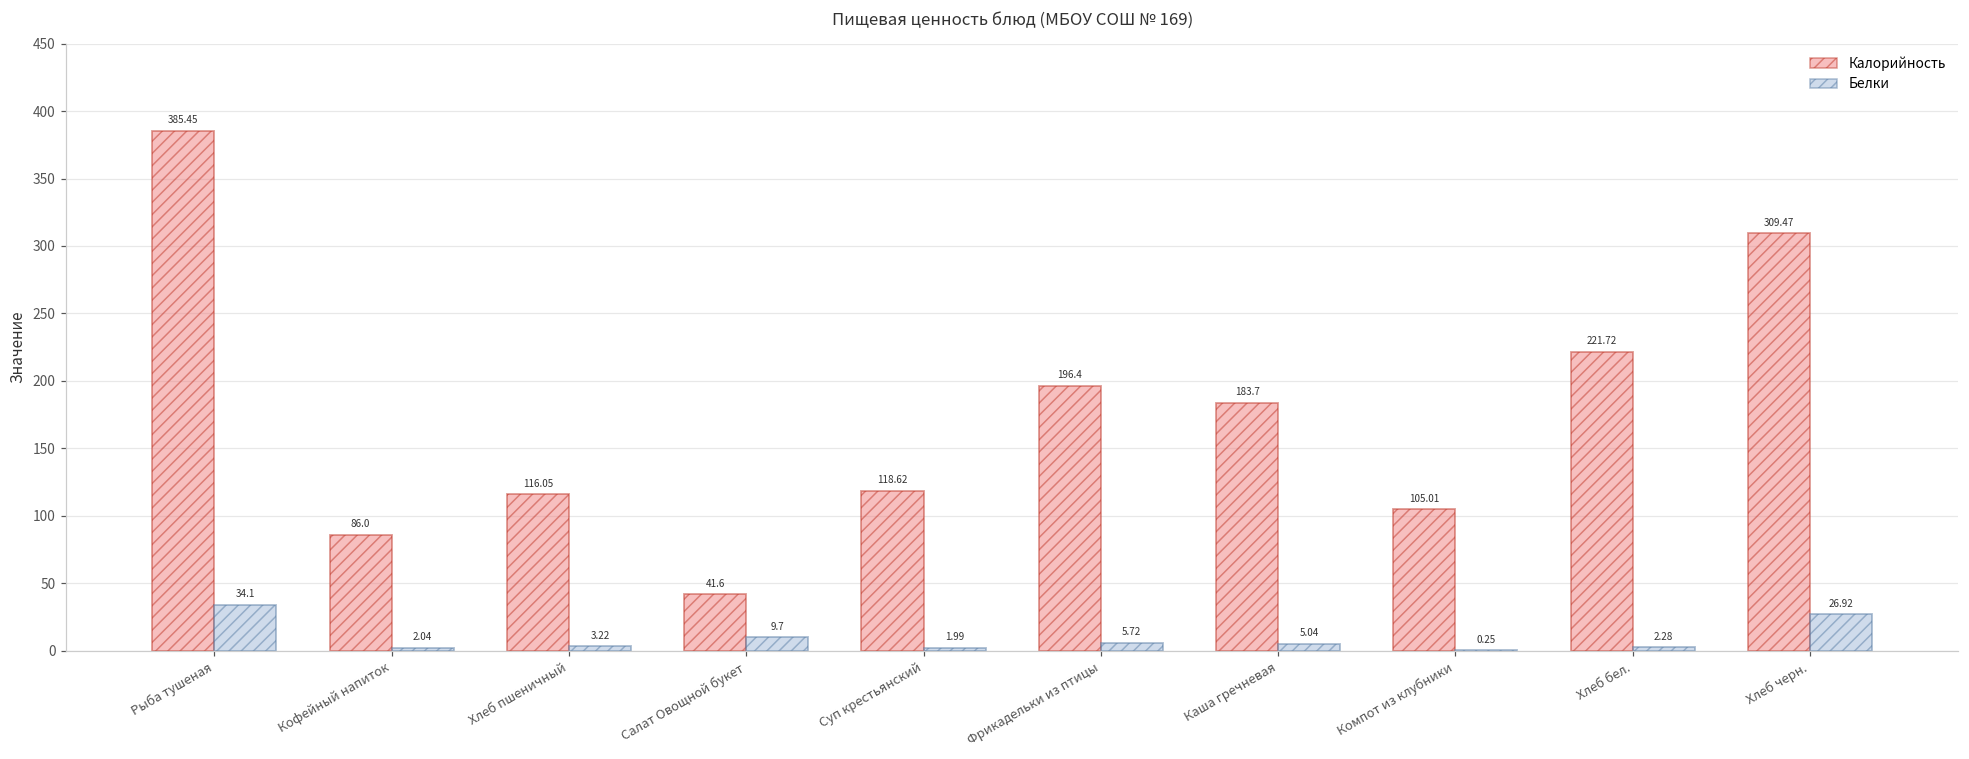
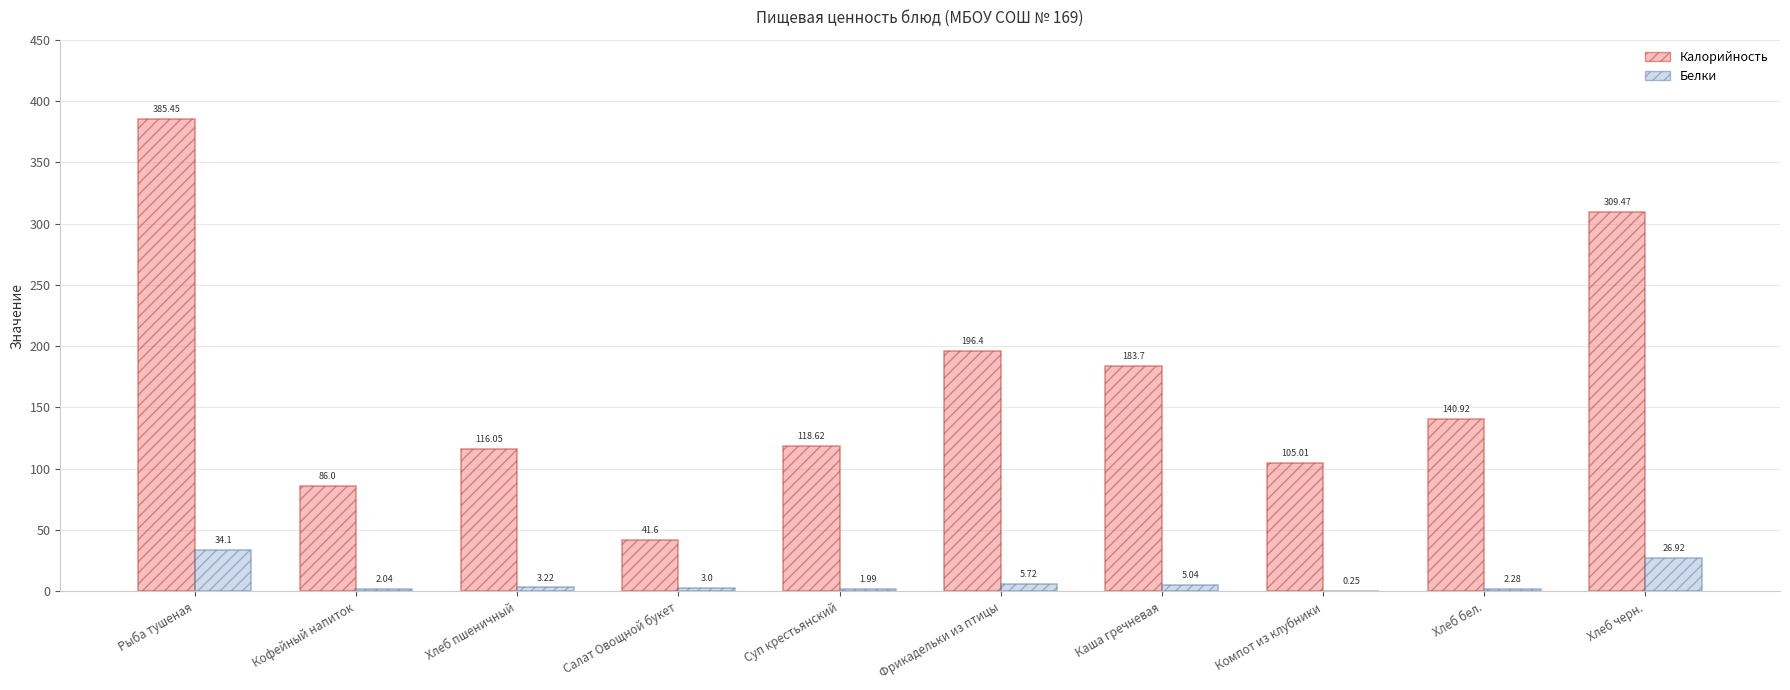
Белки, Салат Овощной букет: 9.7 -> 3.0
Калорийность, Хлеб бел.: 221.72 -> 140.92
